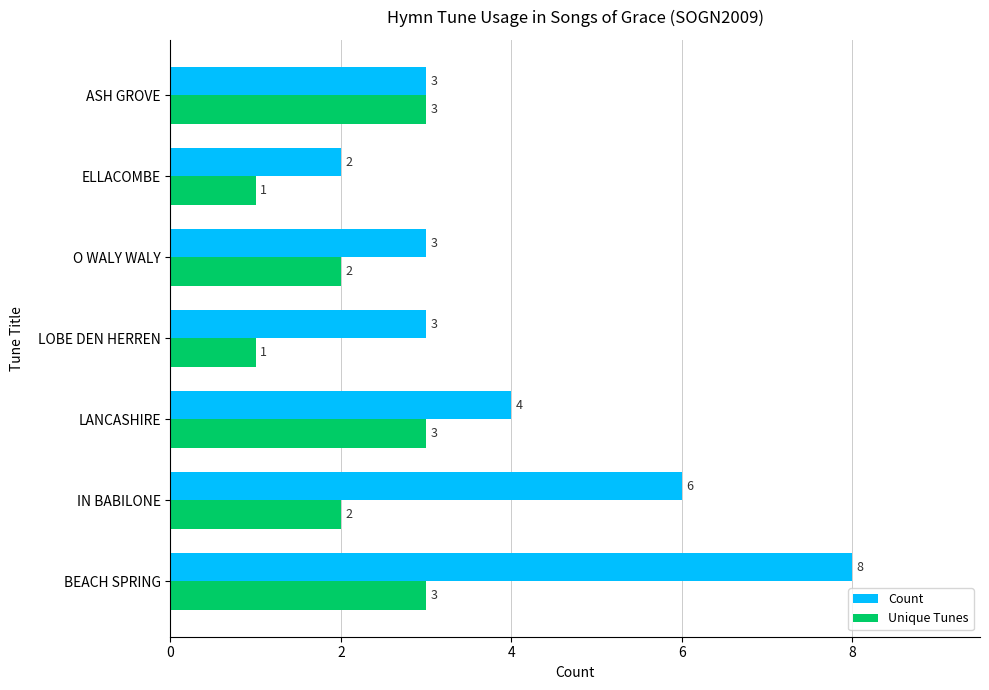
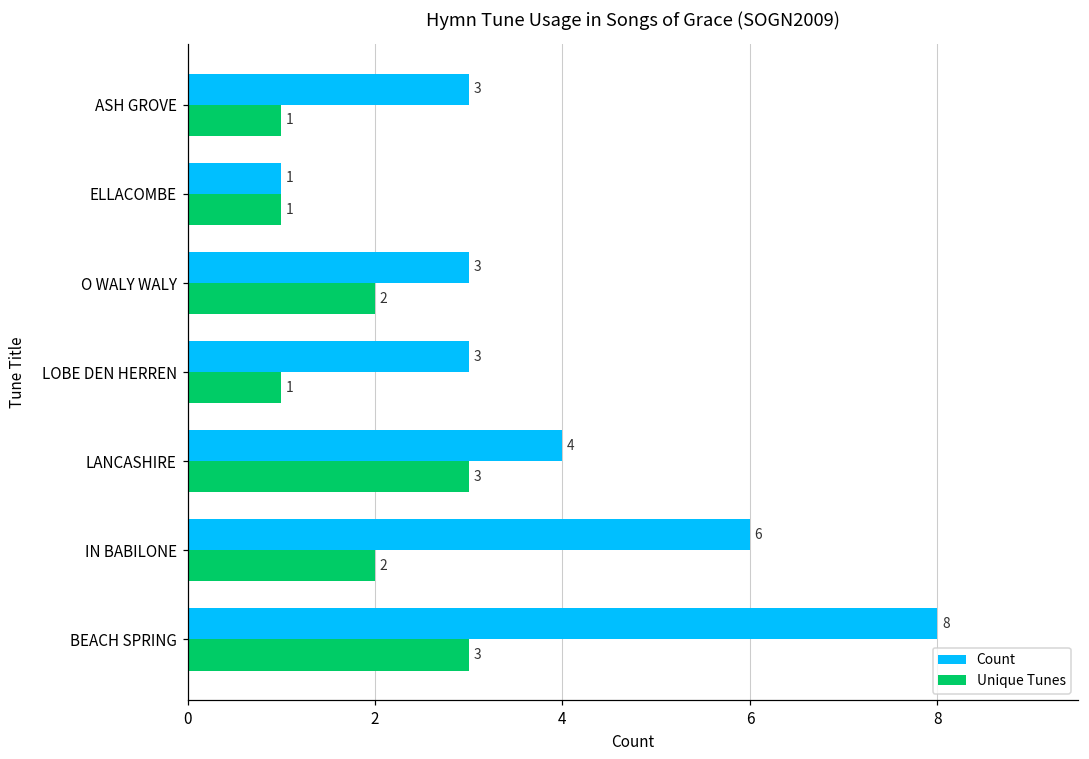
Unique Tunes, ASH GROVE: 3 -> 1
Count, ELLACOMBE: 2 -> 1
